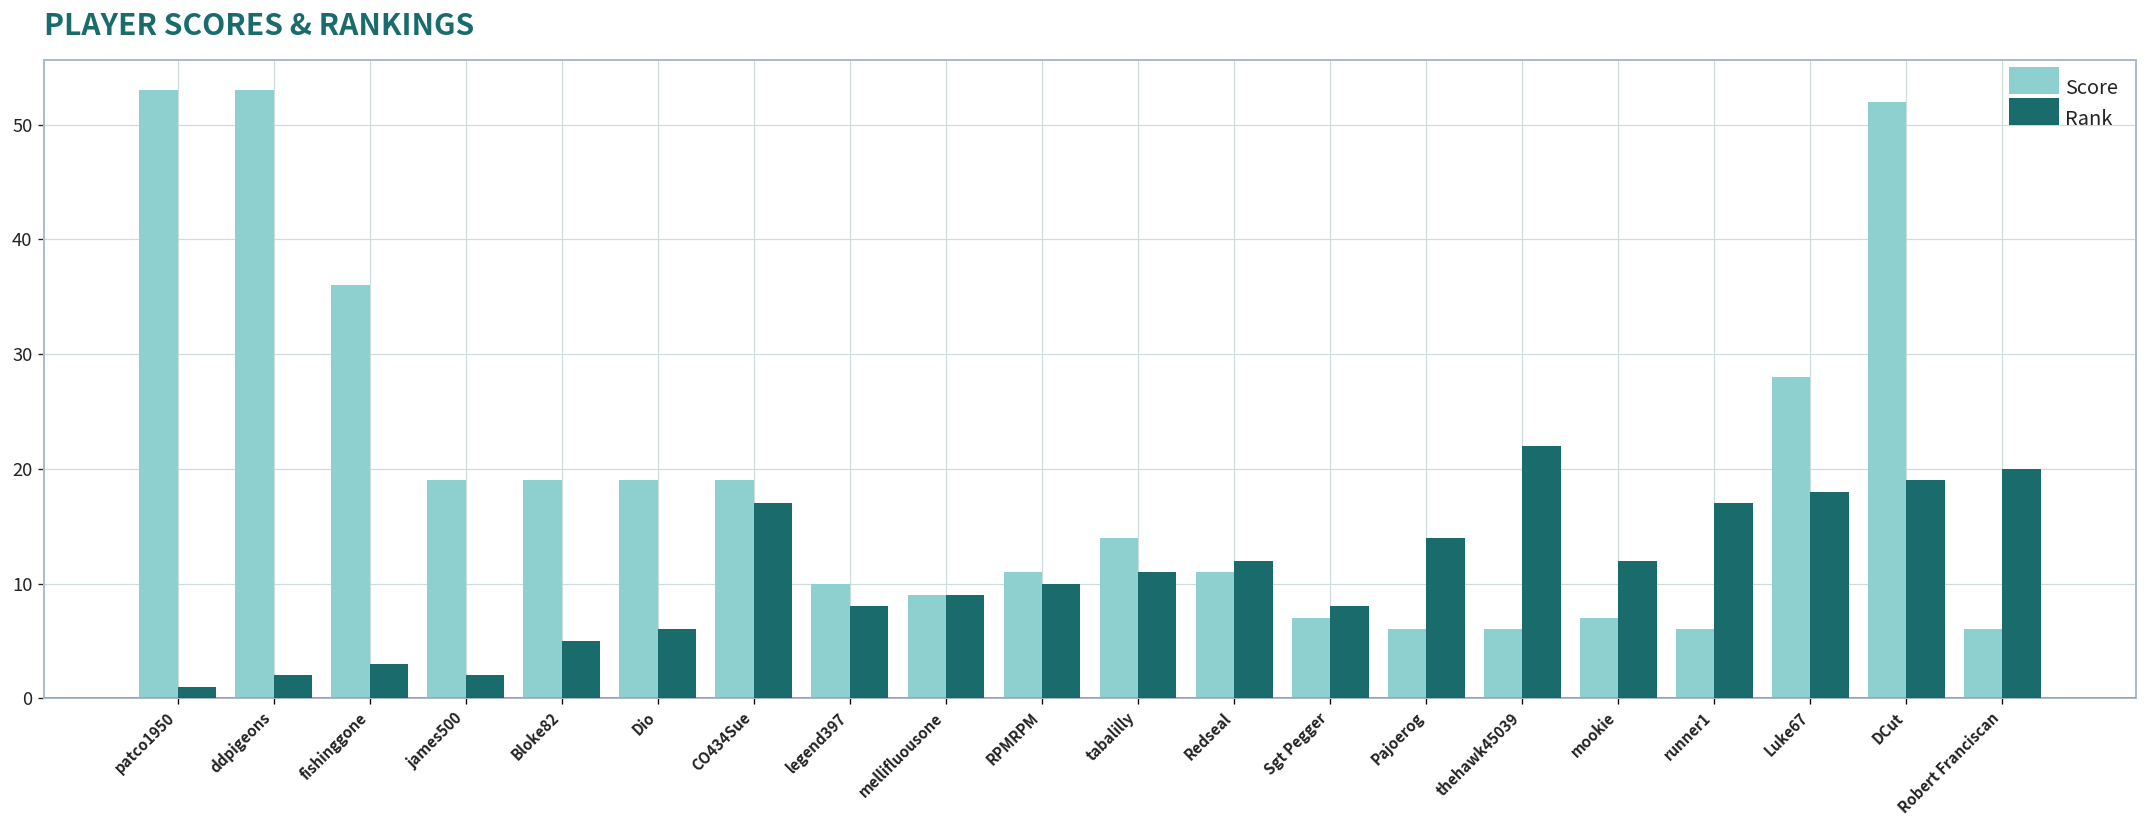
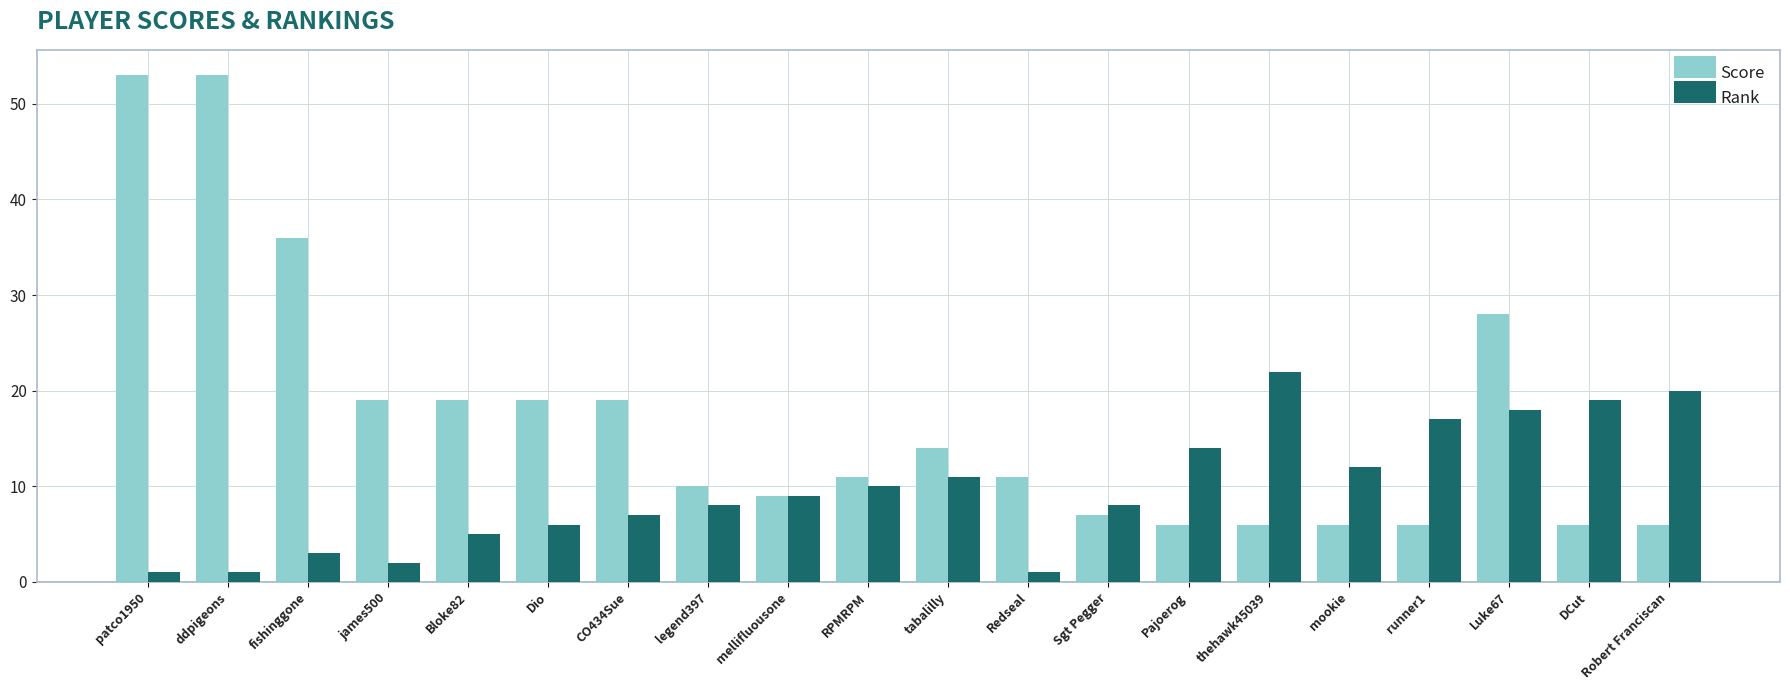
Rank, ddpigeons: 2 -> 1
Rank, CO434Sue: 17 -> 7
Rank, Redseal: 12 -> 1
Score, mookie: 7 -> 6
Score, DCut: 52 -> 6
